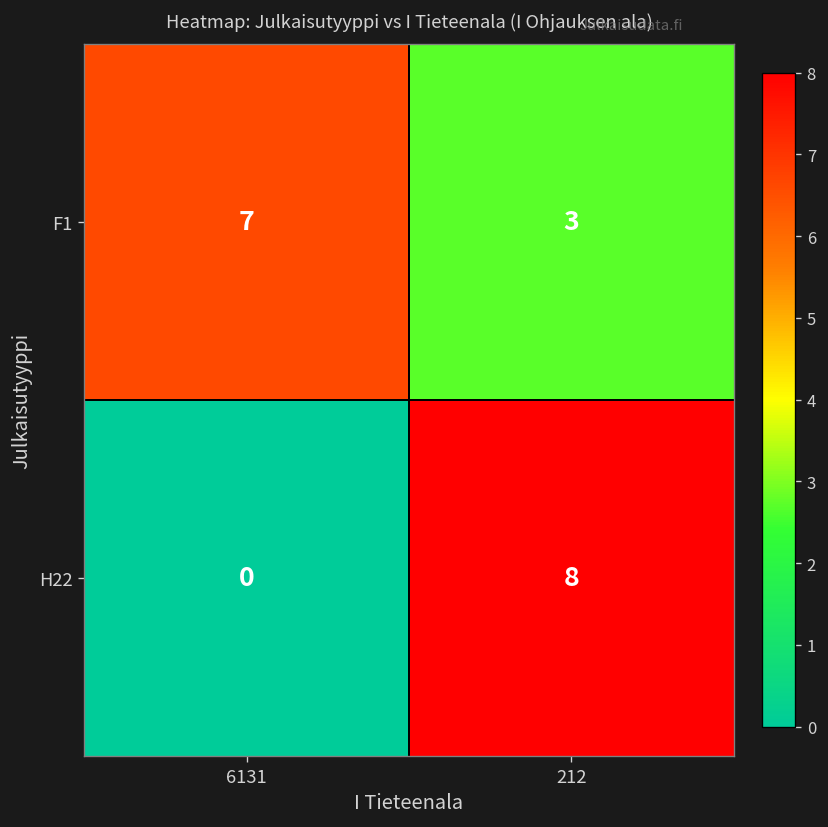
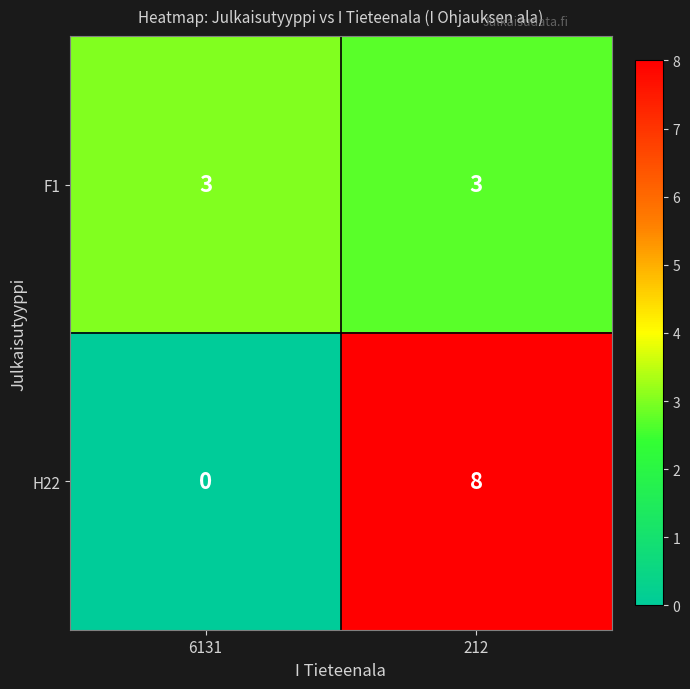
F1, 6131: 7 -> 3
